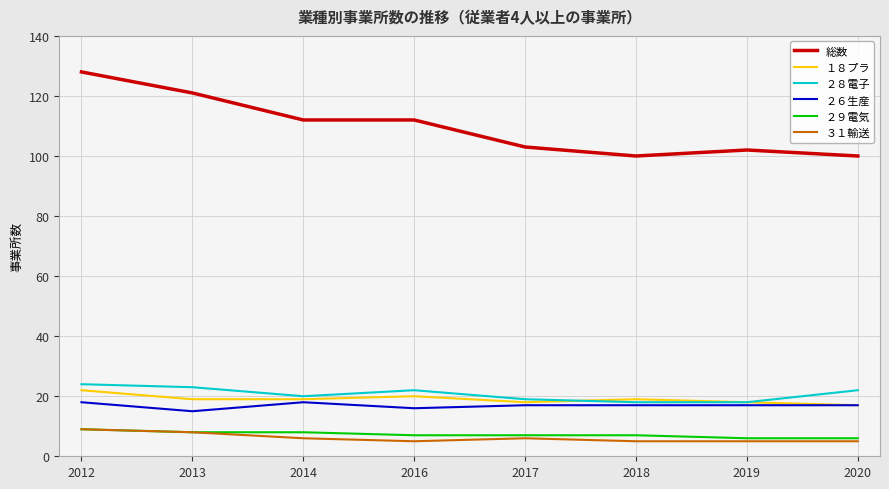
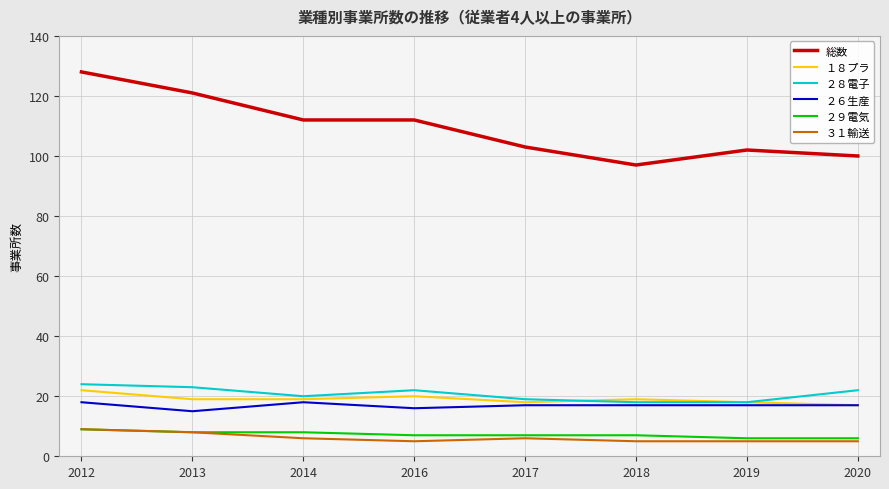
総数, 2018: 100 -> 97
